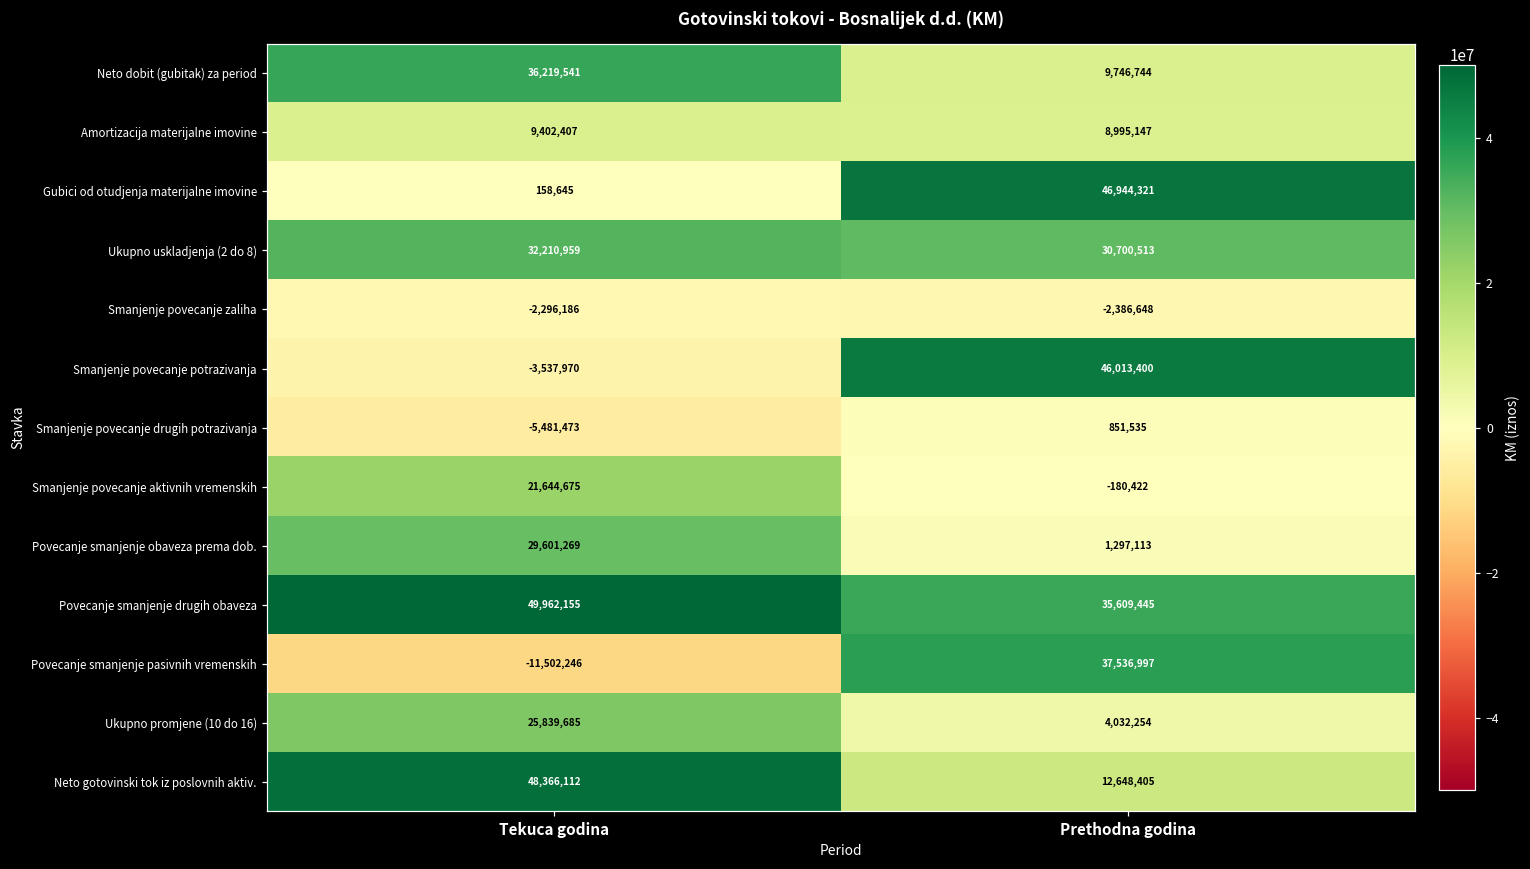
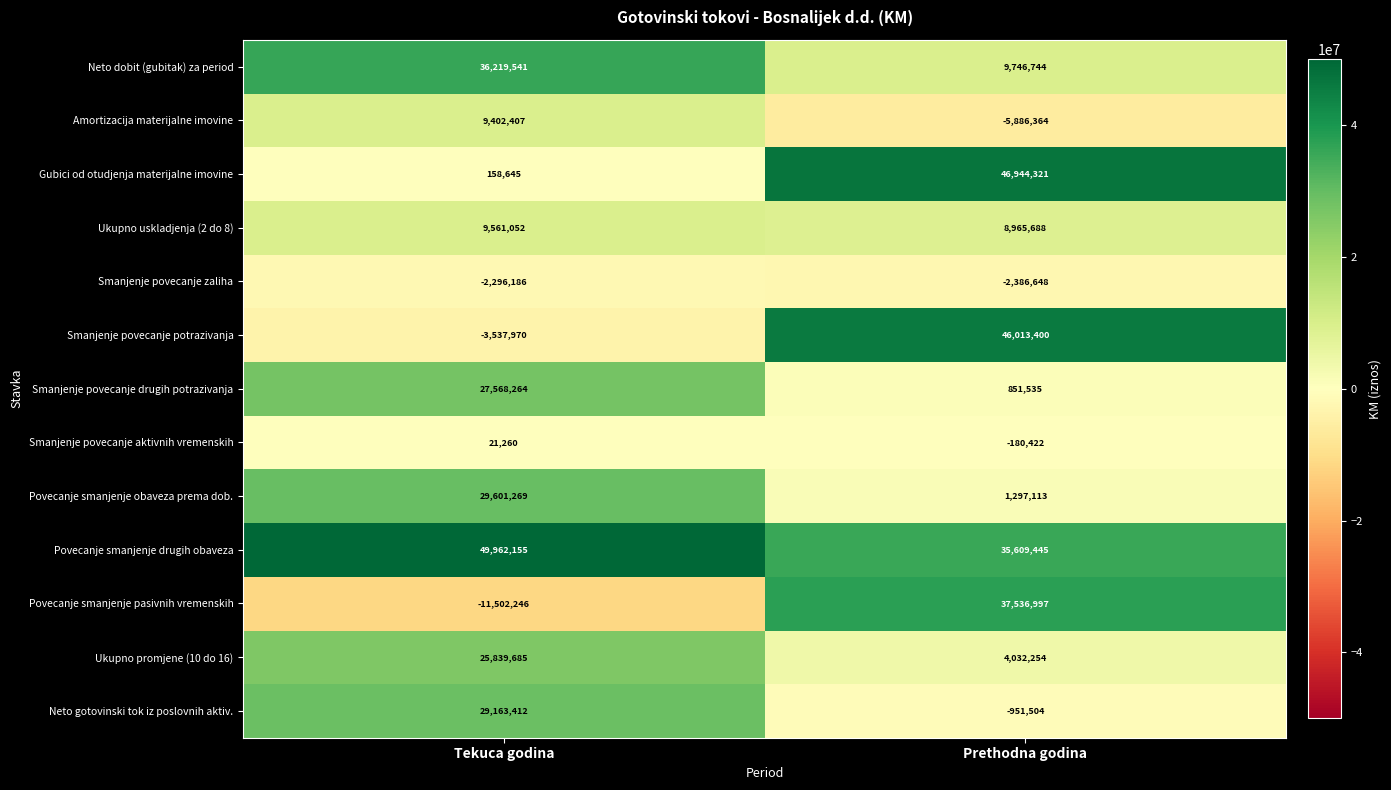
Amortizacija materijalne imovine, Prethodna godina: 8,995,147 -> -5,886,364
Ukupno uskladjenja (2 do 8), Tekuca godina: 32,210,959 -> 9,561,052
Ukupno uskladjenja (2 do 8), Prethodna godina: 30,700,513 -> 8,965,688
Smanjenje povecanje drugih potrazivanja, Tekuca godina: -5,481,473 -> 27,568,264
Smanjenje povecanje aktivnih vremenskih, Tekuca godina: 21,644,675 -> 21,260
Neto gotovinski tok iz poslovnih aktiv., Tekuca godina: 48,366,112 -> 29,163,412
Neto gotovinski tok iz poslovnih aktiv., Prethodna godina: 12,648,405 -> -951,504
